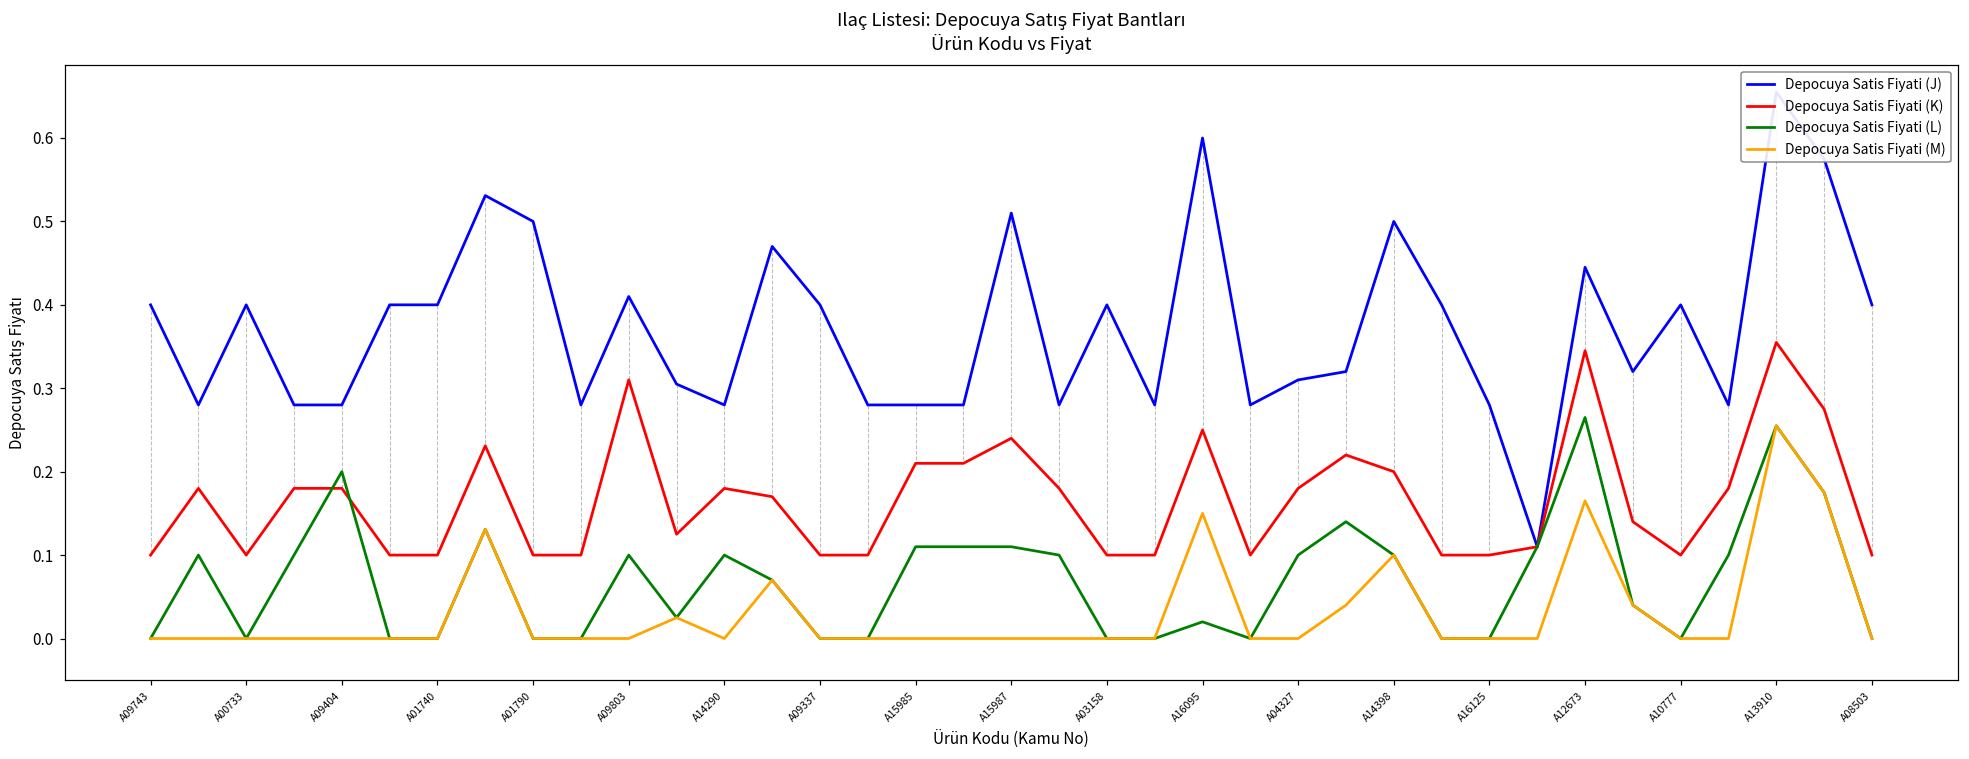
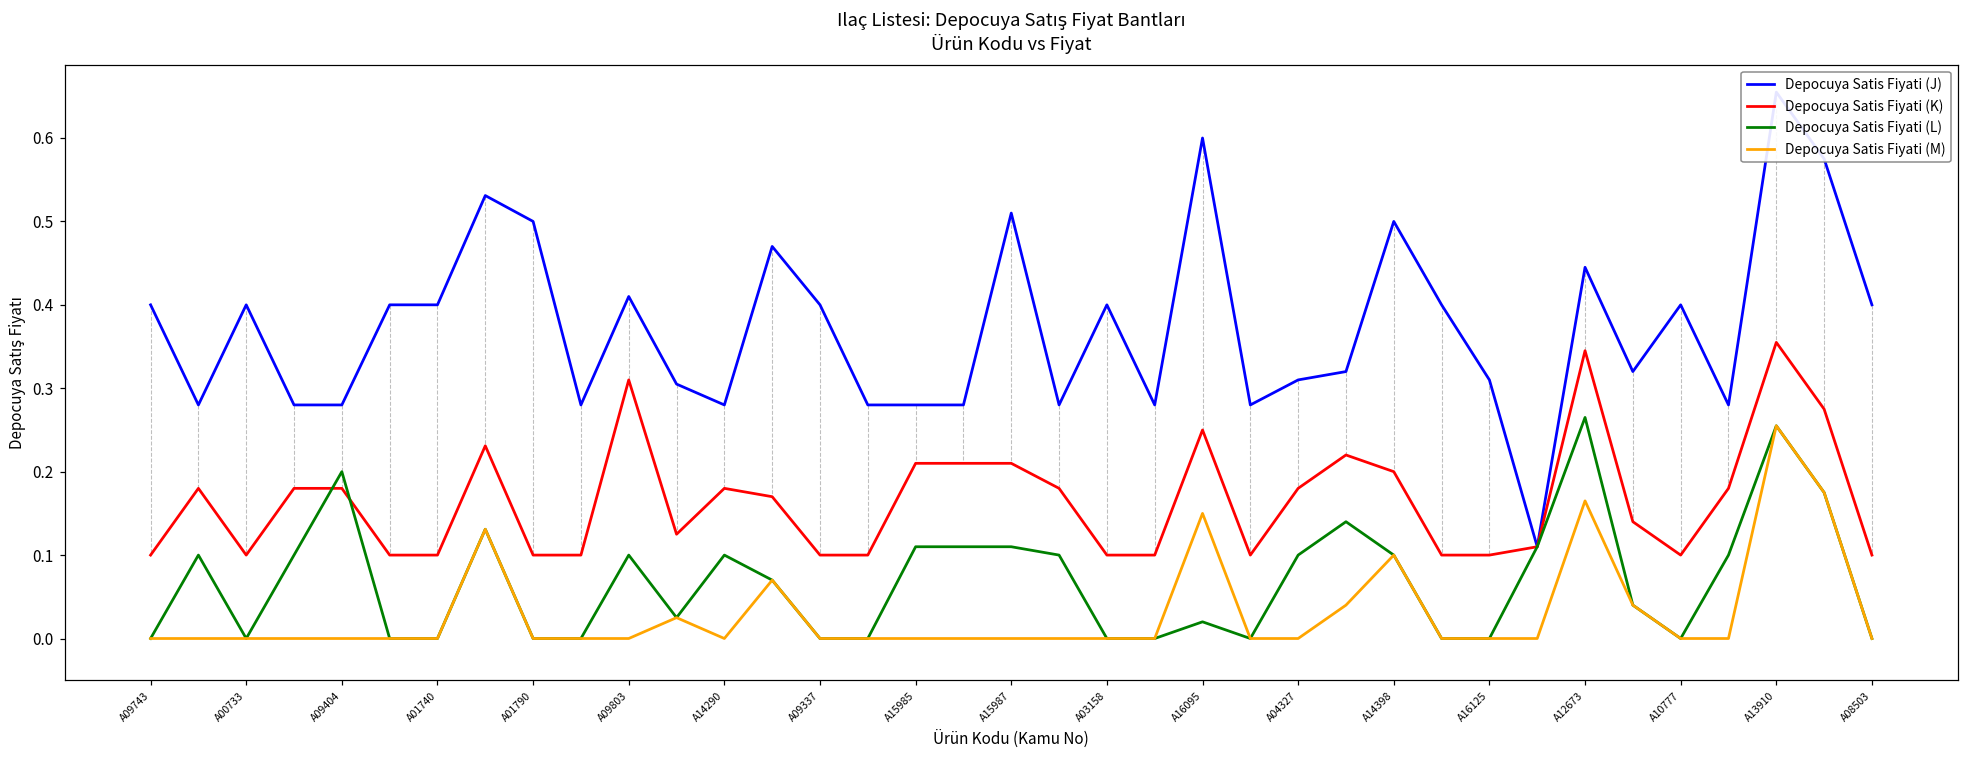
Depocuya Satis Fiyati (K), A15987: 0.24 -> 0.21
Depocuya Satis Fiyati (J), A16125: 0.28 -> 0.31
